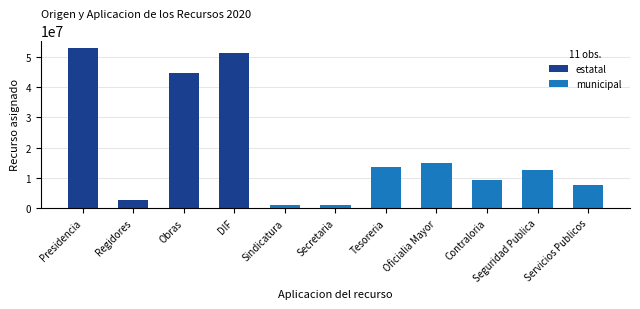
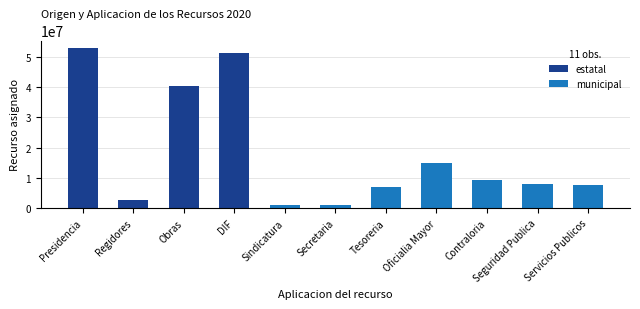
estatal, Obras: 44000000 -> 40000000
municipal, Tesoreria: 13000000 -> 7000000
municipal, Seguridad Publica: 13000000 -> 8000000
